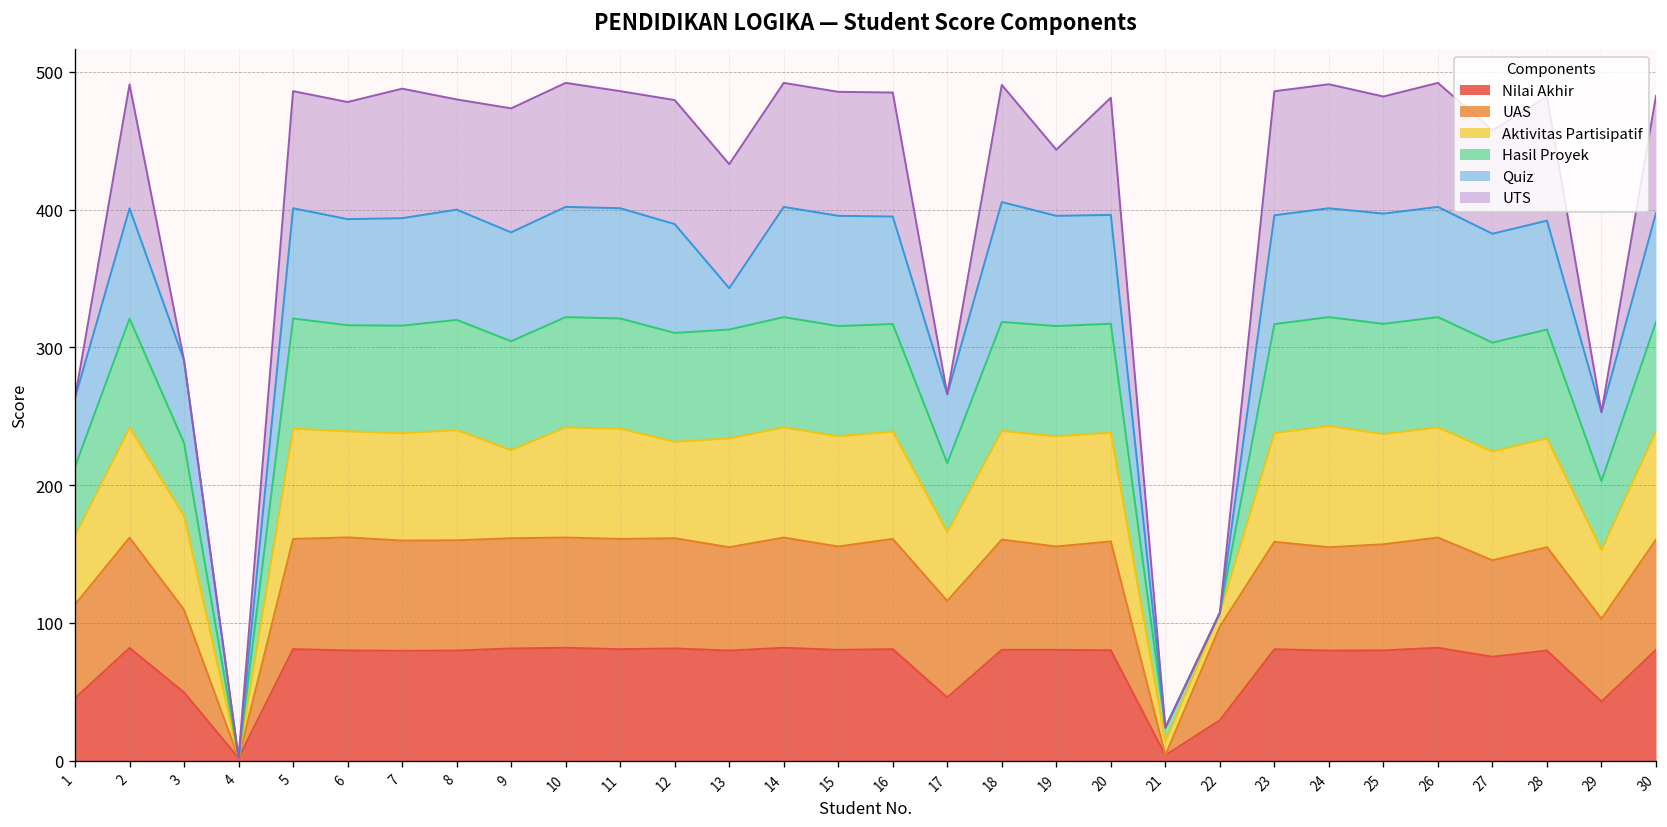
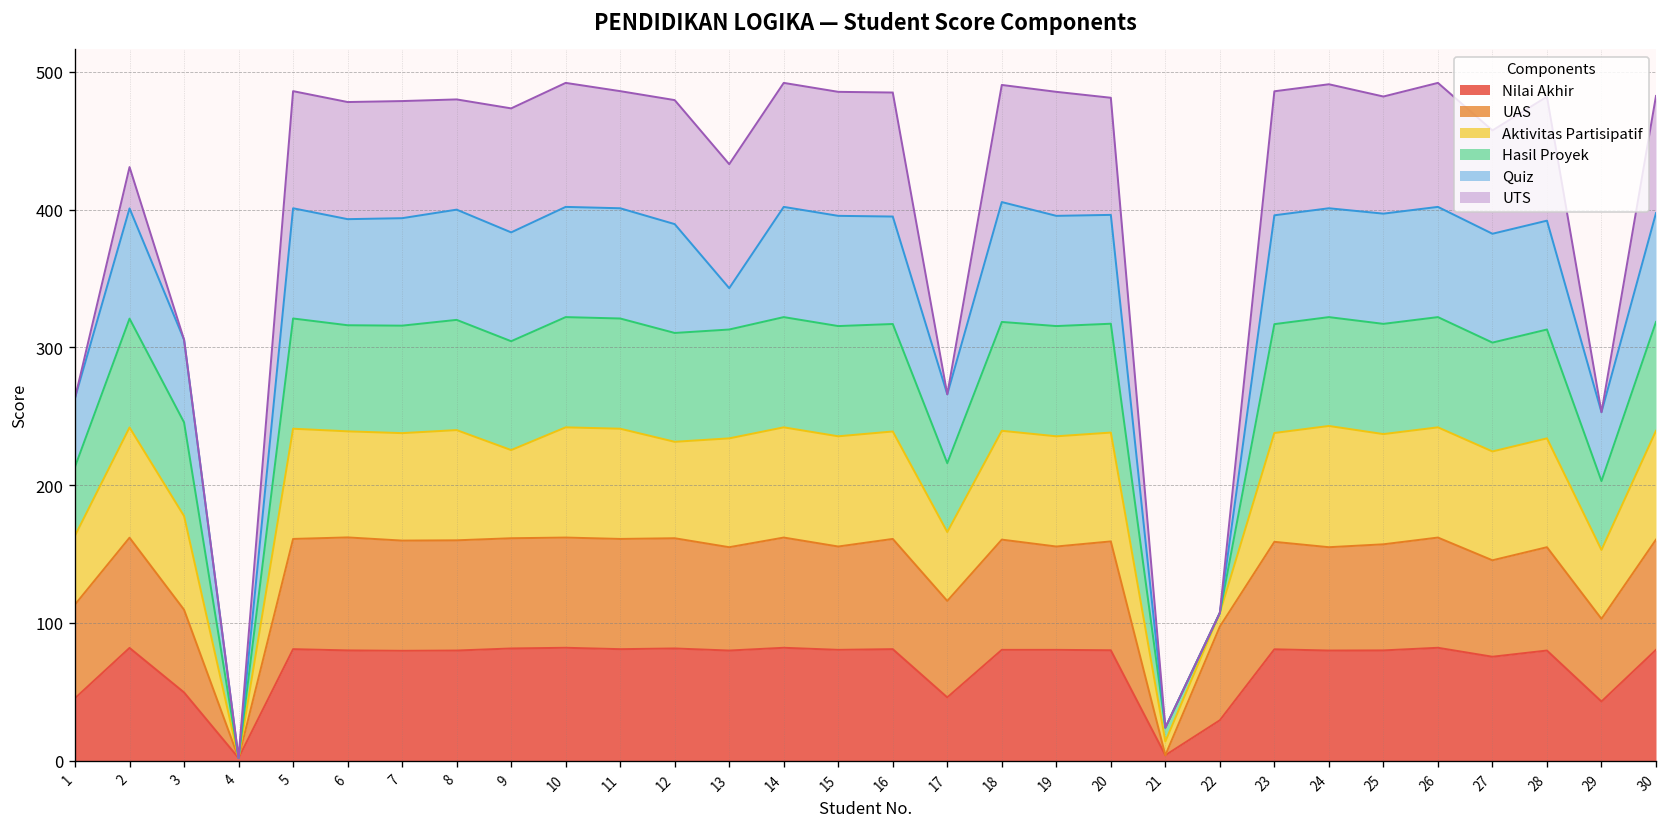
UTS, 2: 90 -> 30
Hasil Proyek, 3: 53 -> 68
UTS, 7: 94 -> 85
UTS, 19: 48 -> 90
